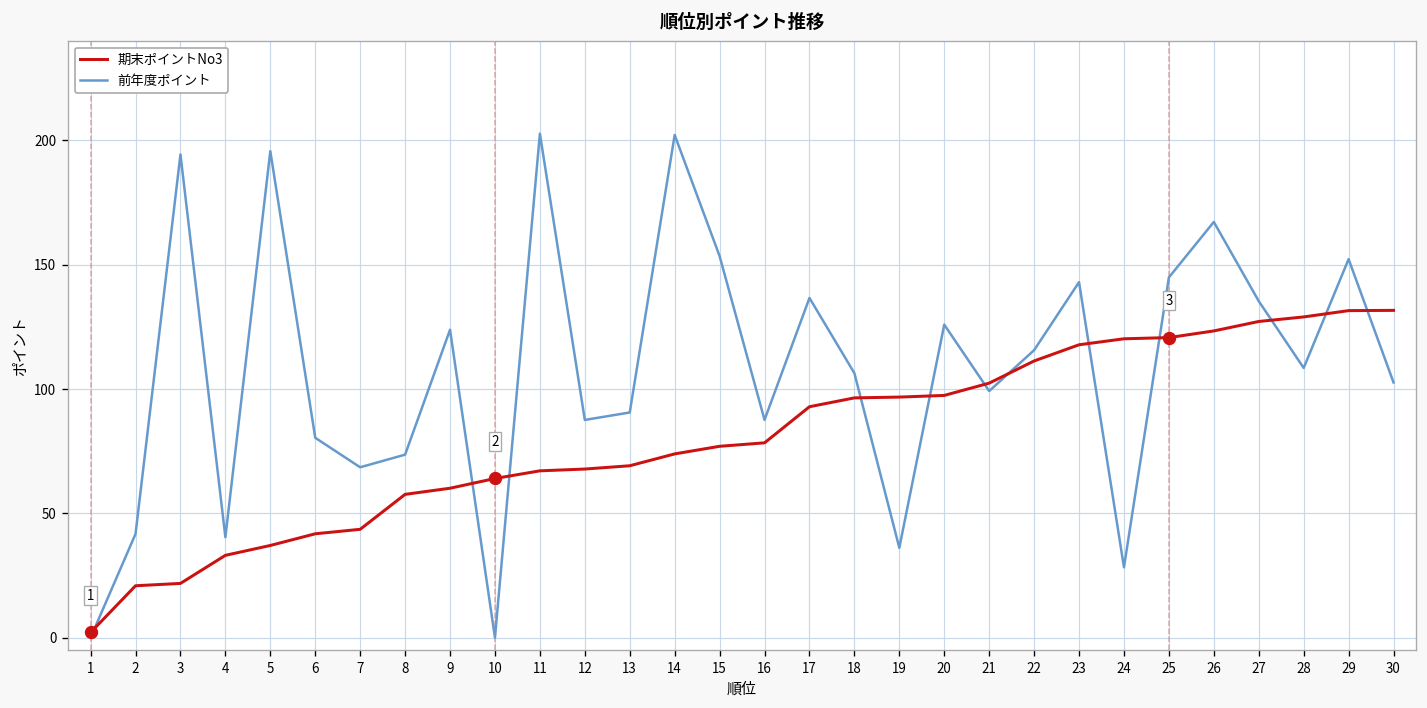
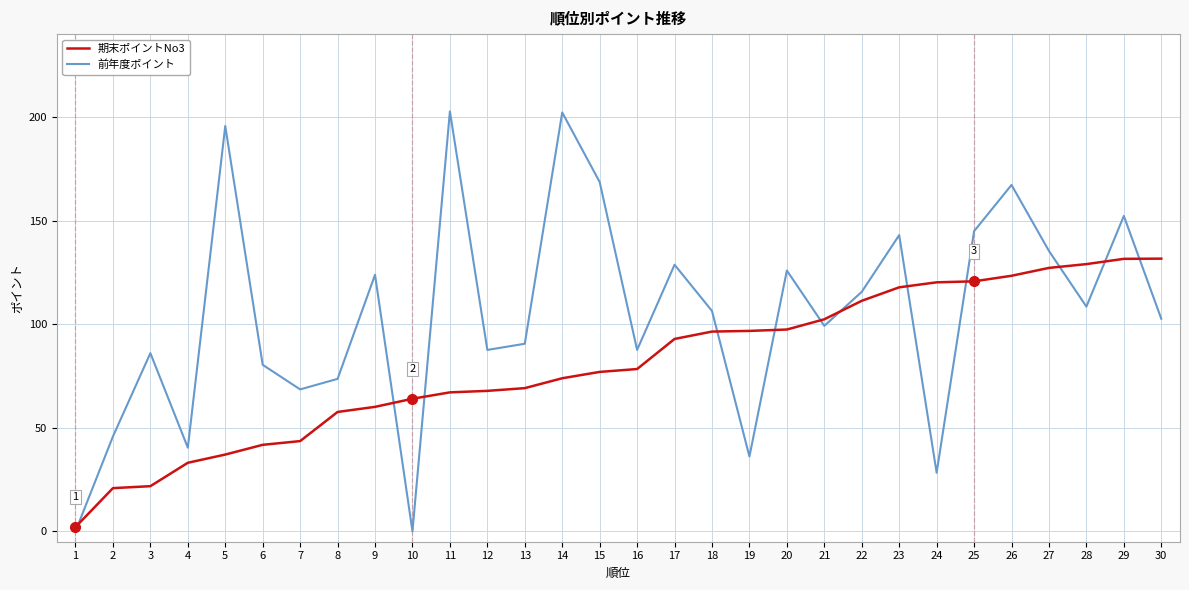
前年度ポイント, 2: 42 -> 46
前年度ポイント, 3: 194 -> 86
前年度ポイント, 15: 153 -> 169
前年度ポイント, 17: 137 -> 129
